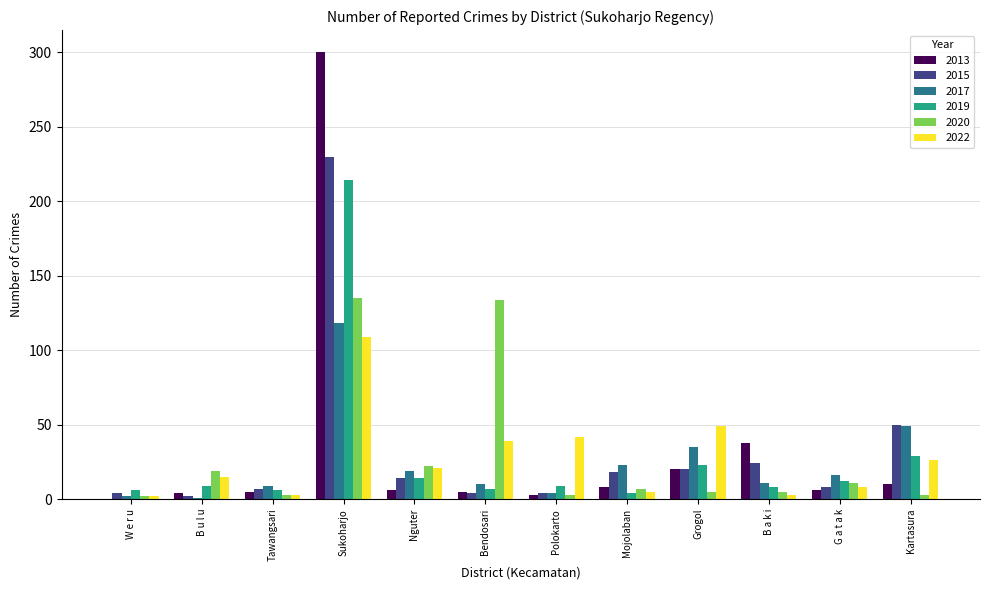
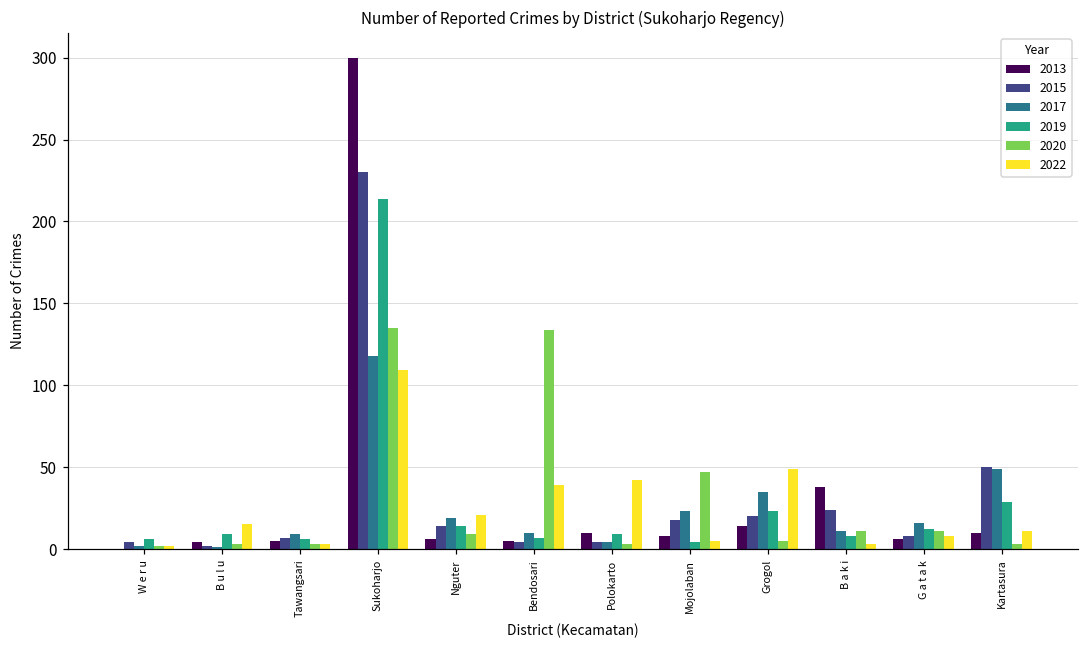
2020, B u l u: 19 -> 3
2020, Nguter: 22 -> 9
2013, Polokarto: 3 -> 10
2020, Mojolaban: 7 -> 47
2013, Grogol: 20 -> 14
2020, B a k i: 5 -> 11
2022, Kartasura: 26 -> 11
